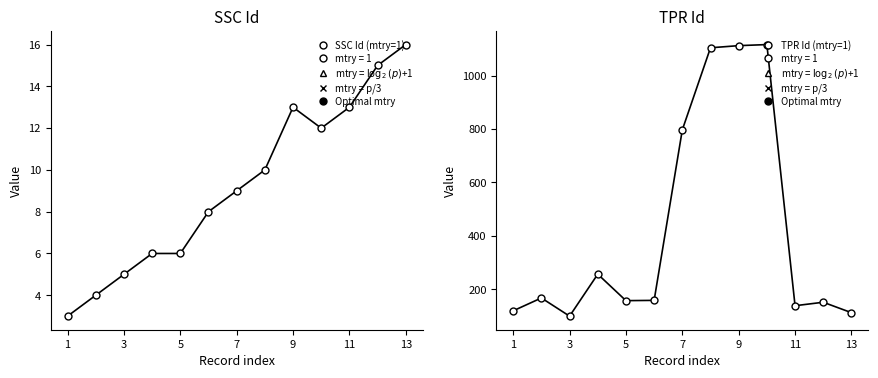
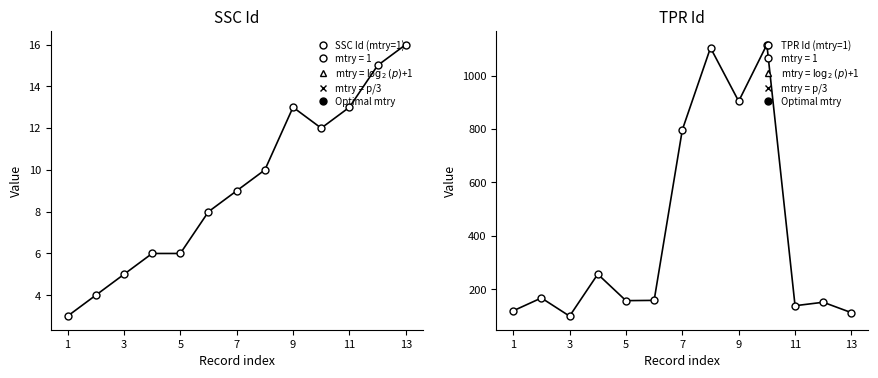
TPR Id, 9: 1110 -> 900
